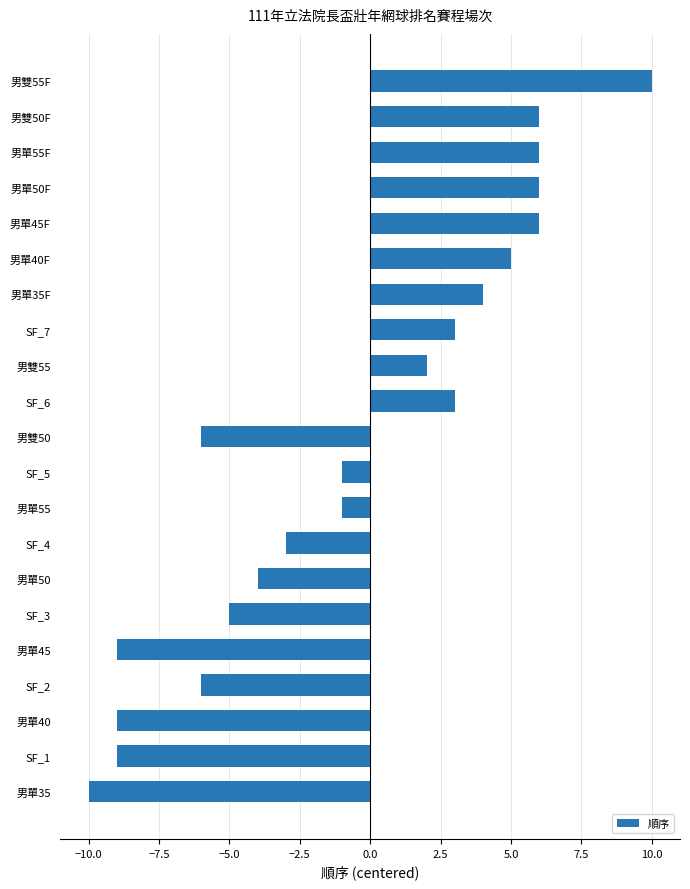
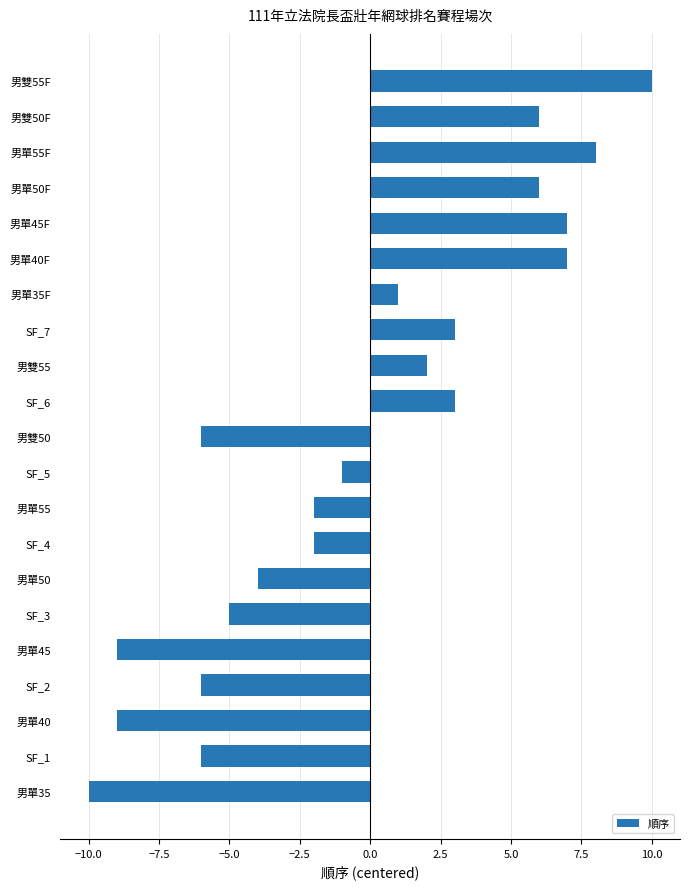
男單55F: 6.0 -> 8.0
男單45F: 6.0 -> 7.0
男單40F: 5.0 -> 7.0
男單35F: 4.0 -> 1.0
男單55: -1.0 -> -2.0
SF_4: -3.0 -> -2.0
SF_1: -9.0 -> -6.0
